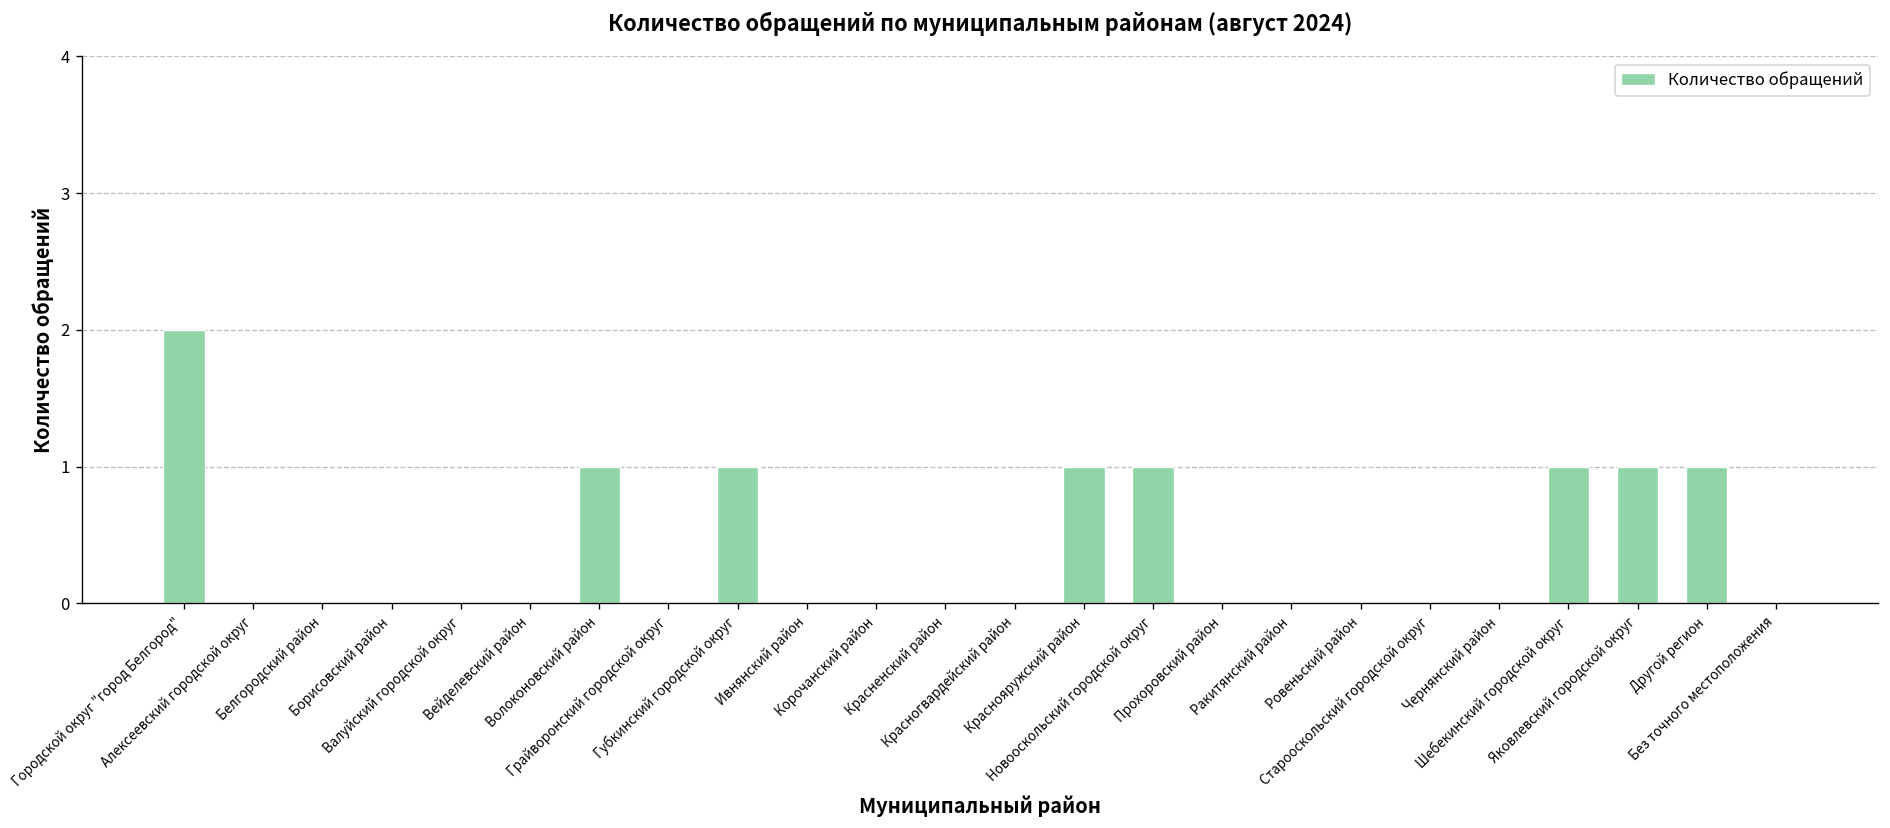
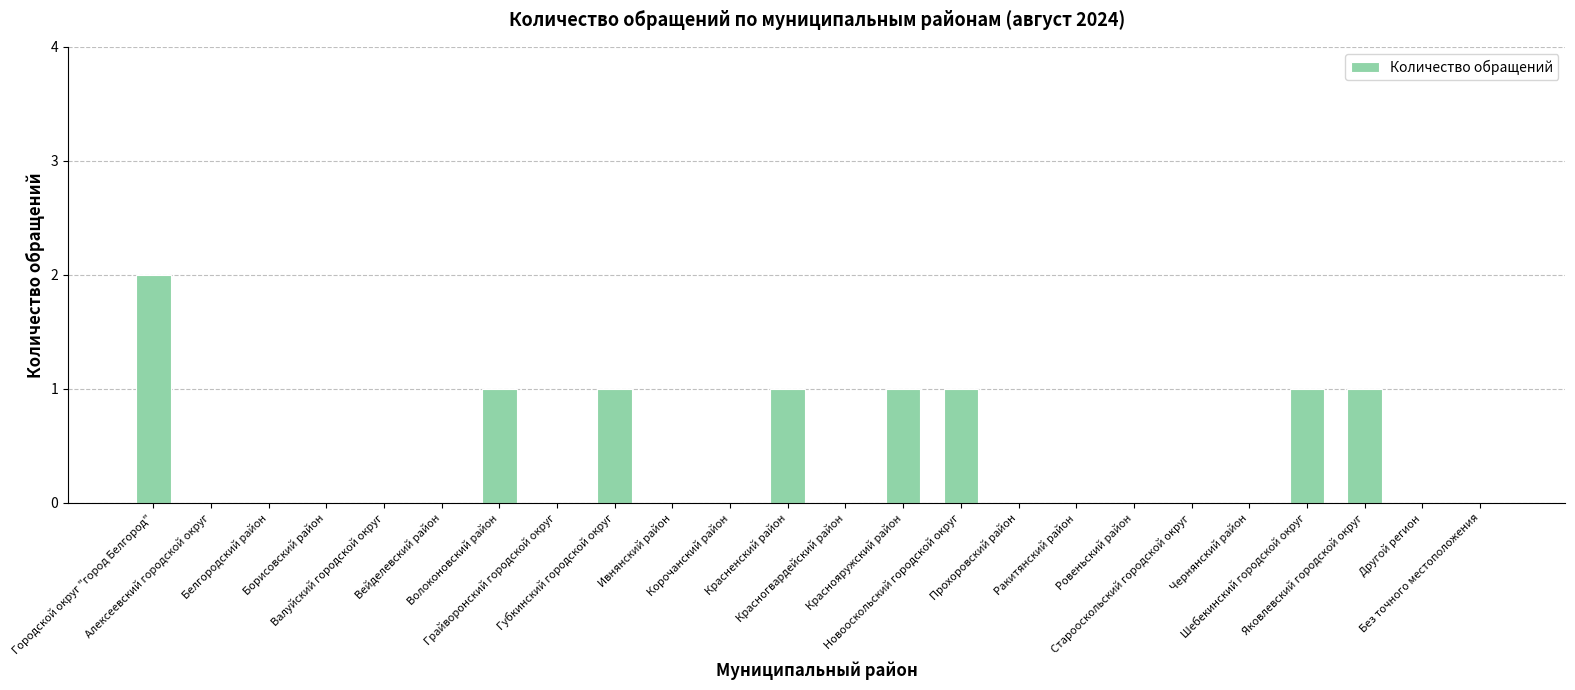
Красненский район: 0 -> 1
Другой регион: 1 -> 0
